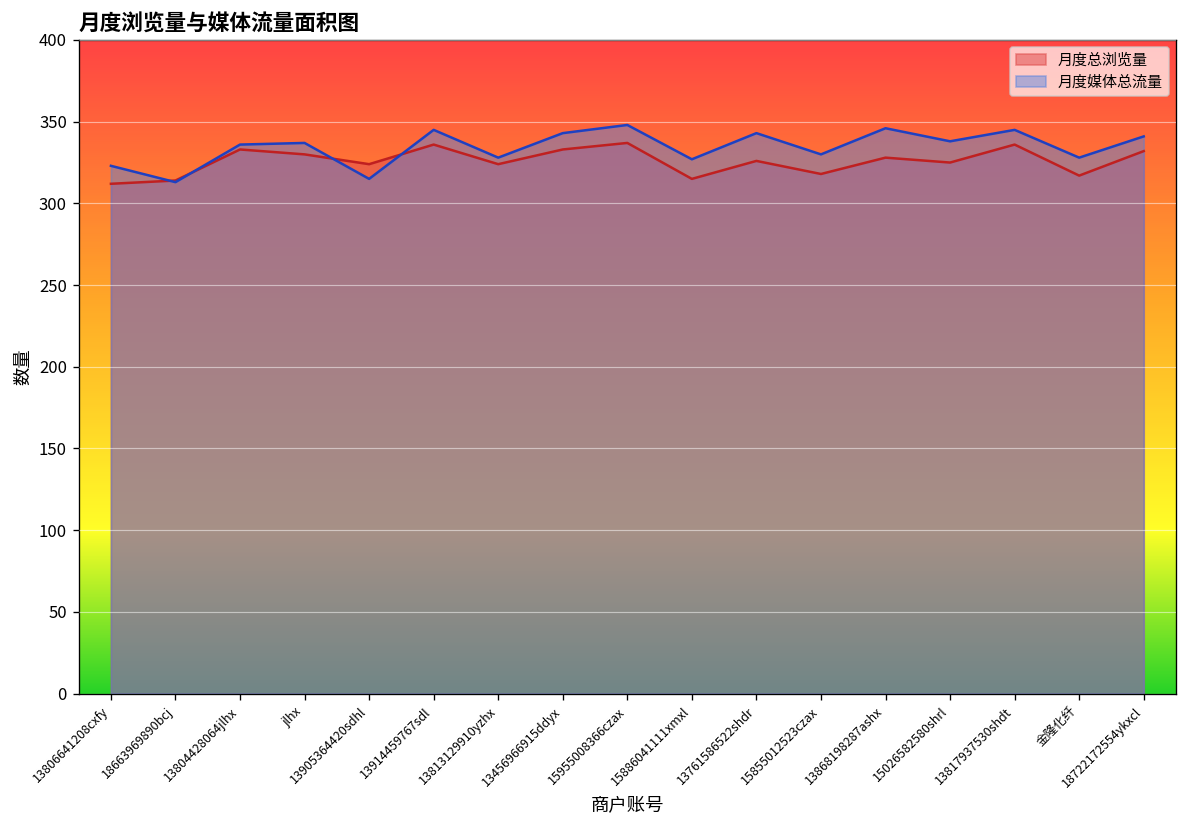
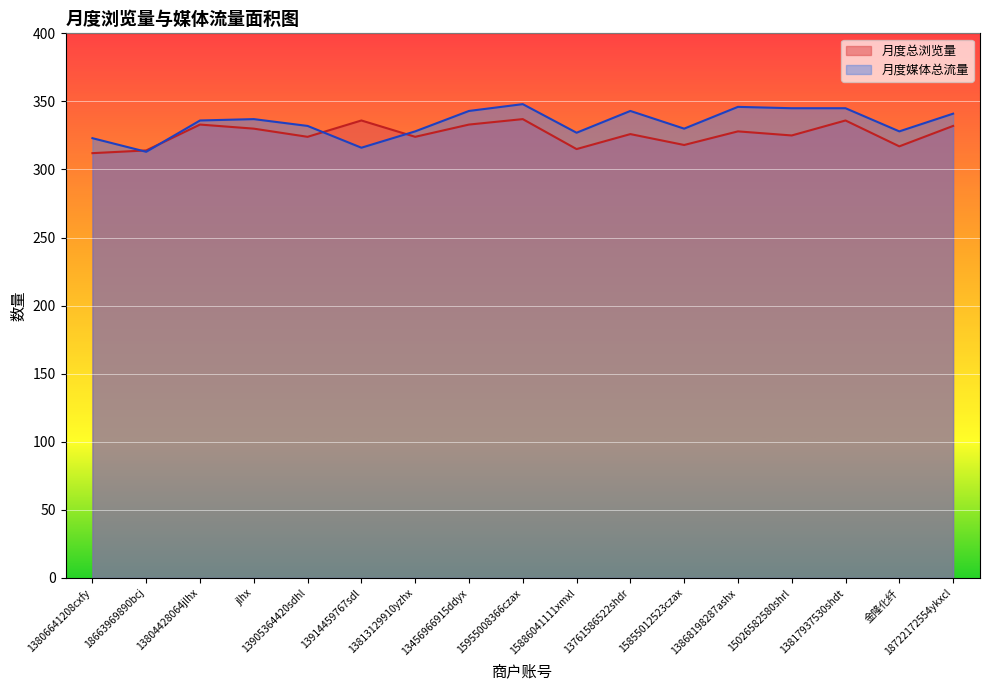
月度媒体总流量, 13905364420sdhl: 315 -> 332
月度媒体总流量, 13914459767sdl: 345 -> 316
月度媒体总流量, 15026582580shrl: 338 -> 345
